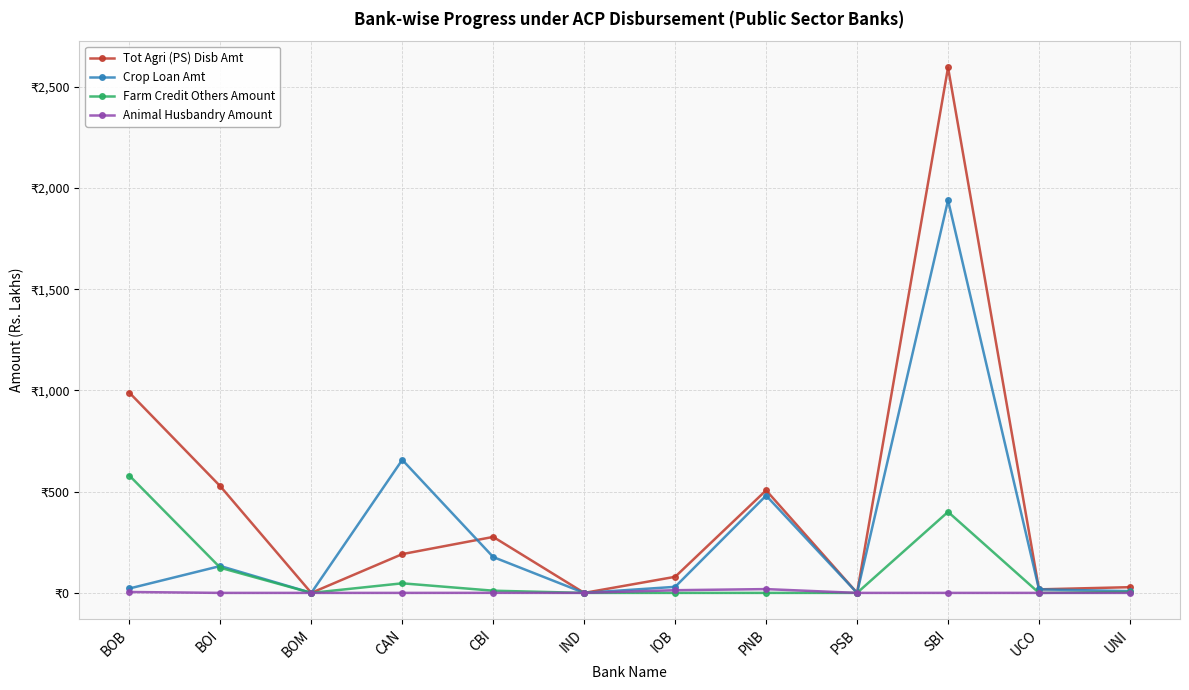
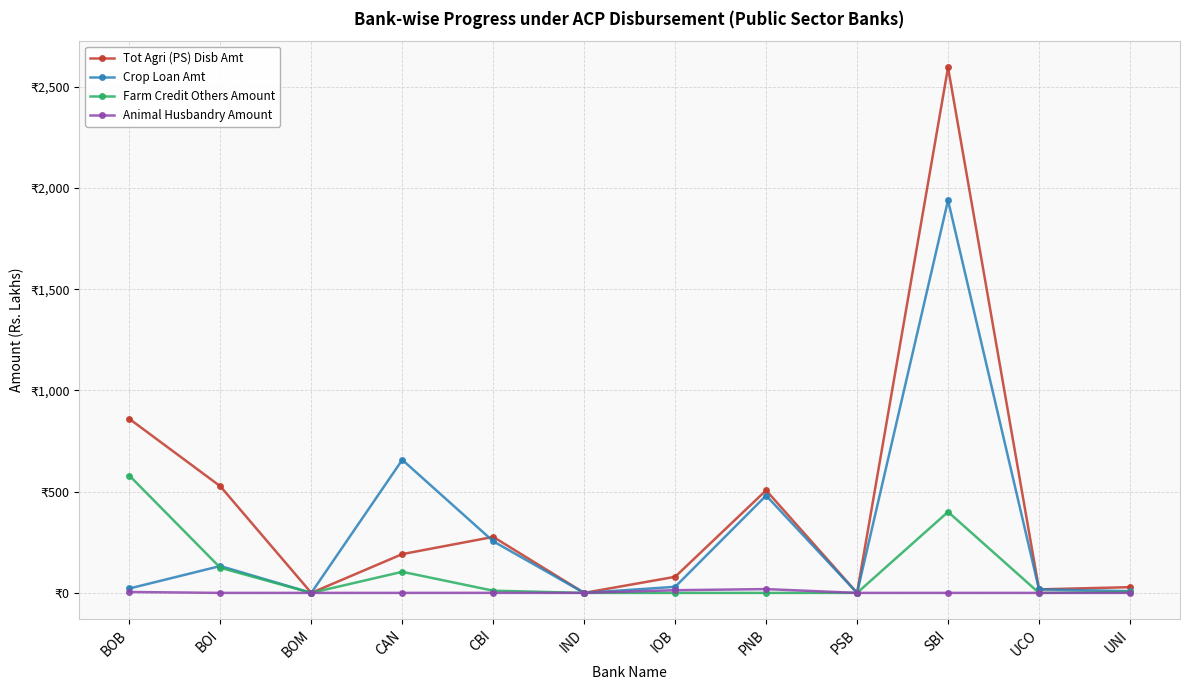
Tot Agri (PS) Disb Amt, BOB: ₹990 -> ₹860
Farm Credit Others Amount, CAN: ₹50 -> ₹100
Crop Loan Amt, CBI: ₹180 -> ₹250
